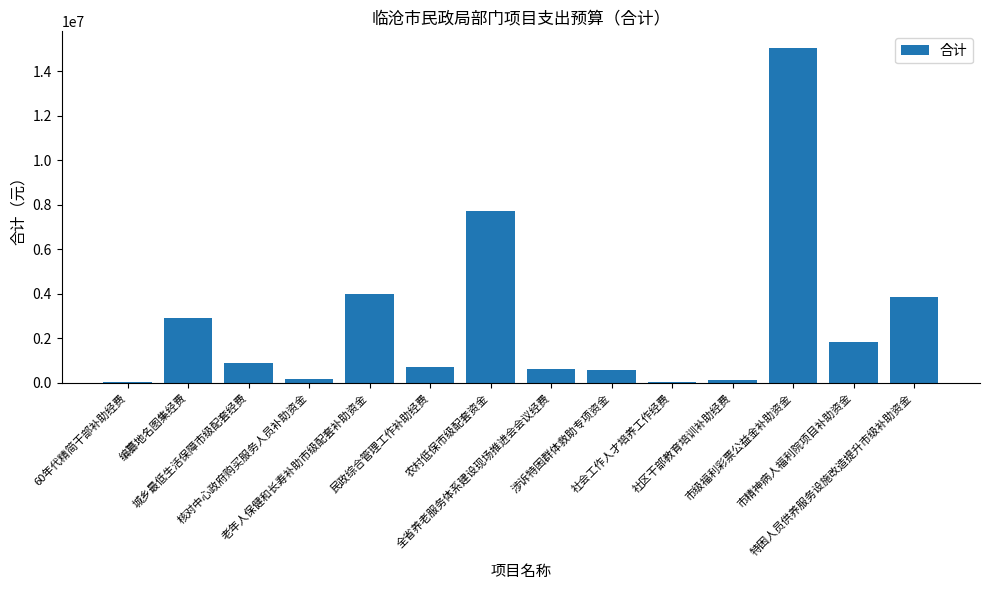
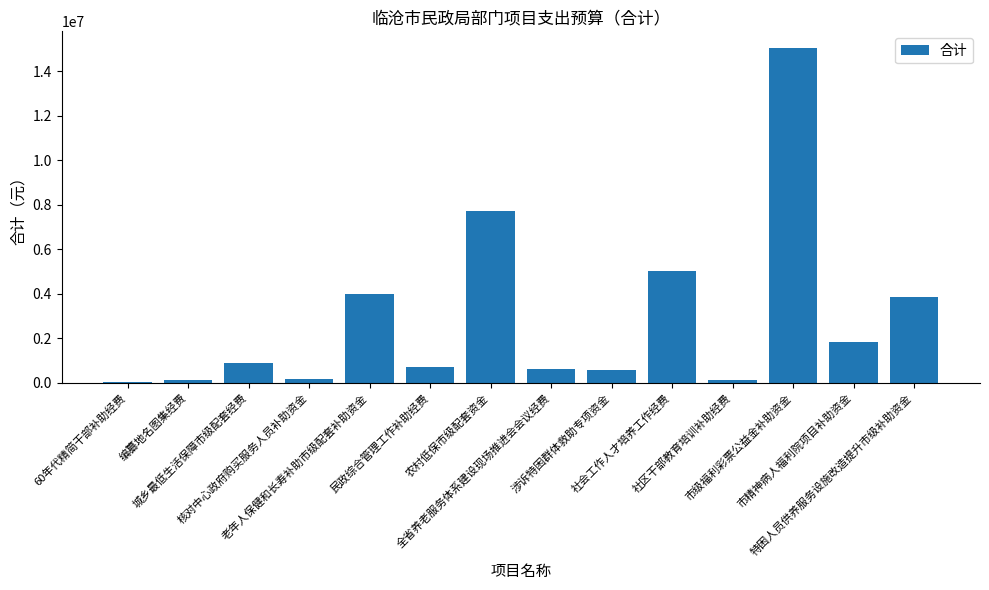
编纂地名图集经费: 2900000 -> 100000
社会工作人才培养工作经费: 0 -> 5000000
